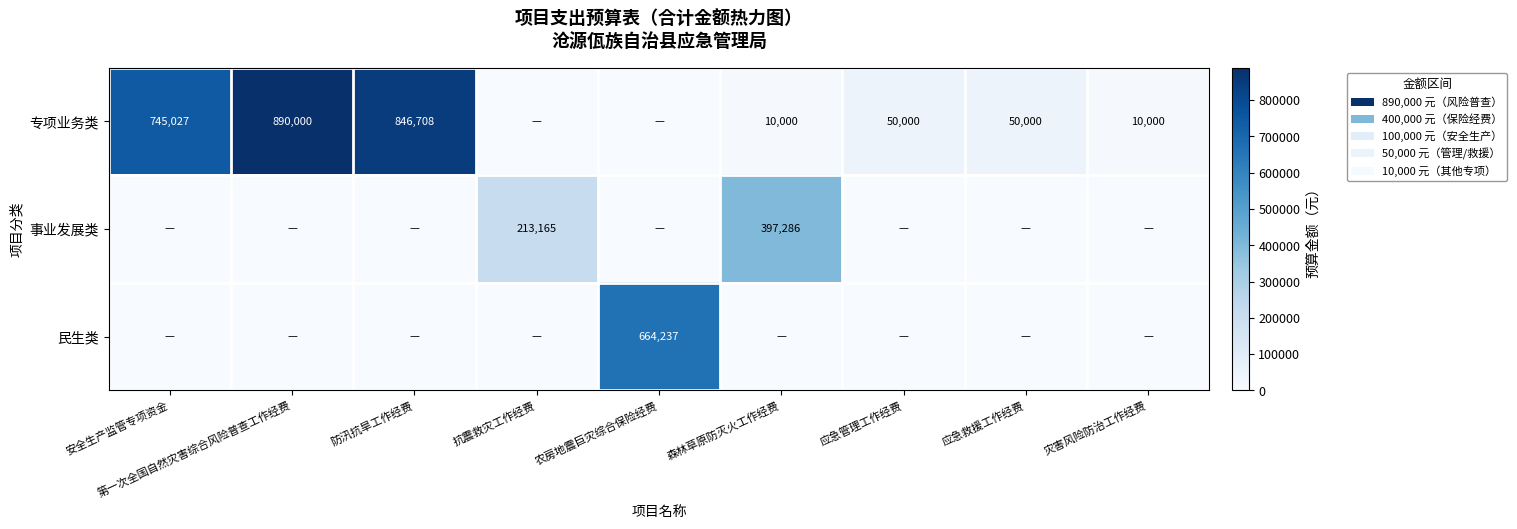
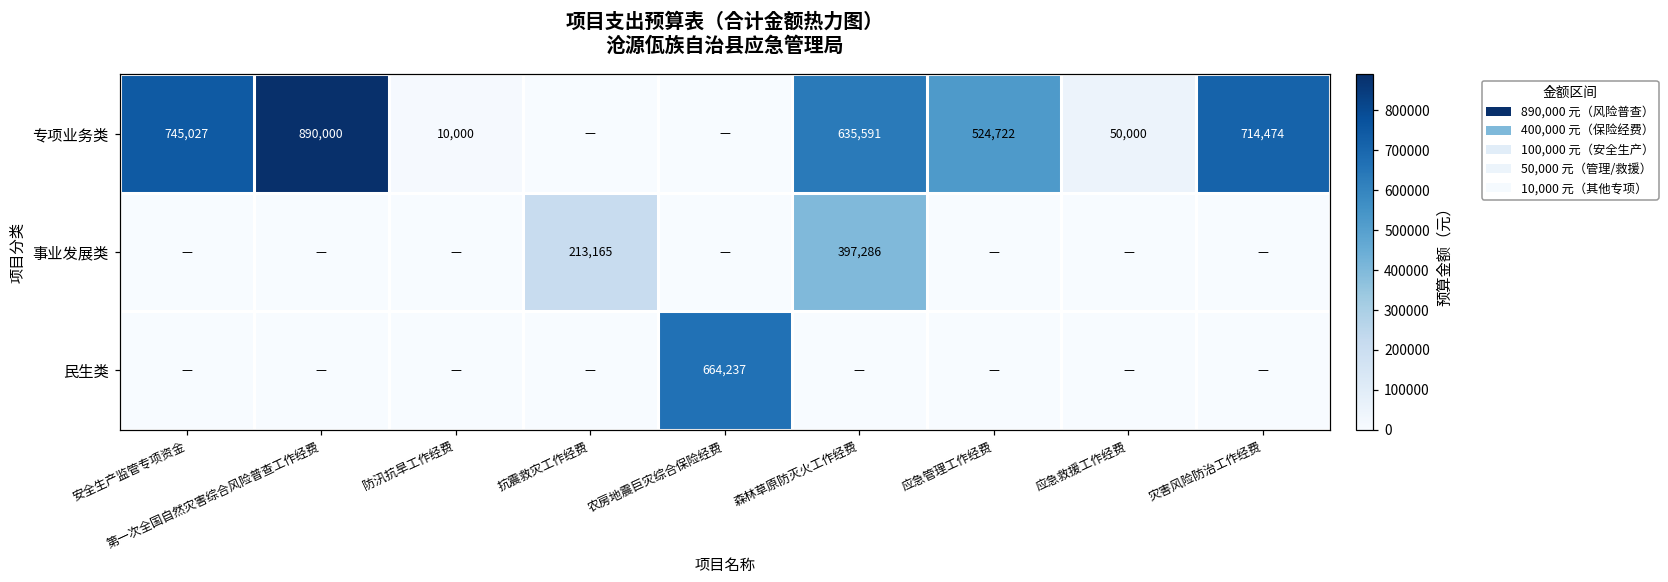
专项业务类, 防汛抗旱工作经费: 846,708 -> 10,000
专项业务类, 森林草原防灭火工作经费: 10,000 -> 635,591
专项业务类, 应急管理工作经费: 50,000 -> 524,722
专项业务类, 灾害风险防治工作经费: 10,000 -> 714,474
